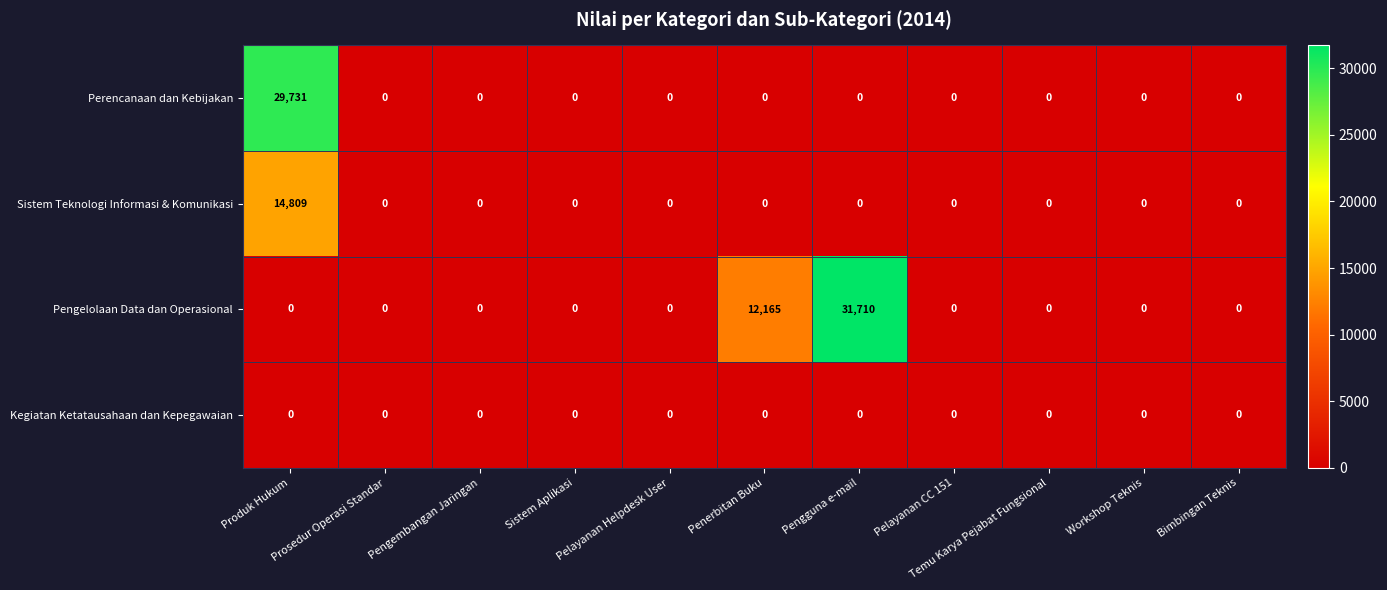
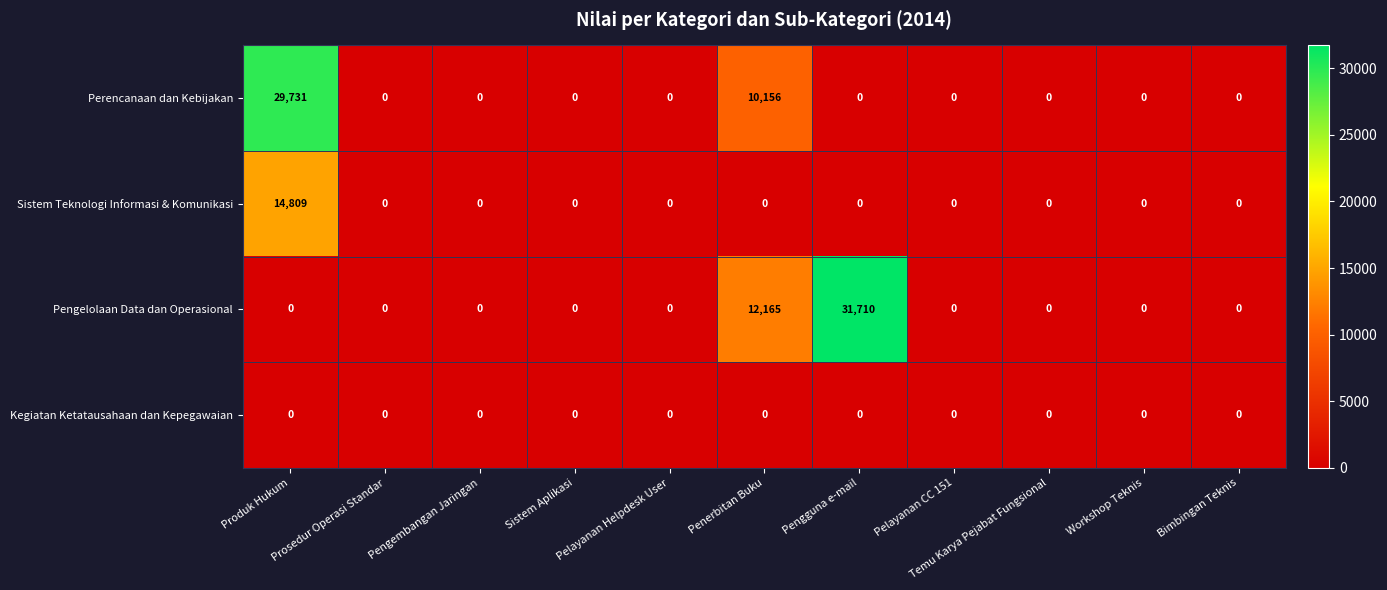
Perencanaan dan Kebijakan, Penerbitan Buku: 0 -> 10,156
